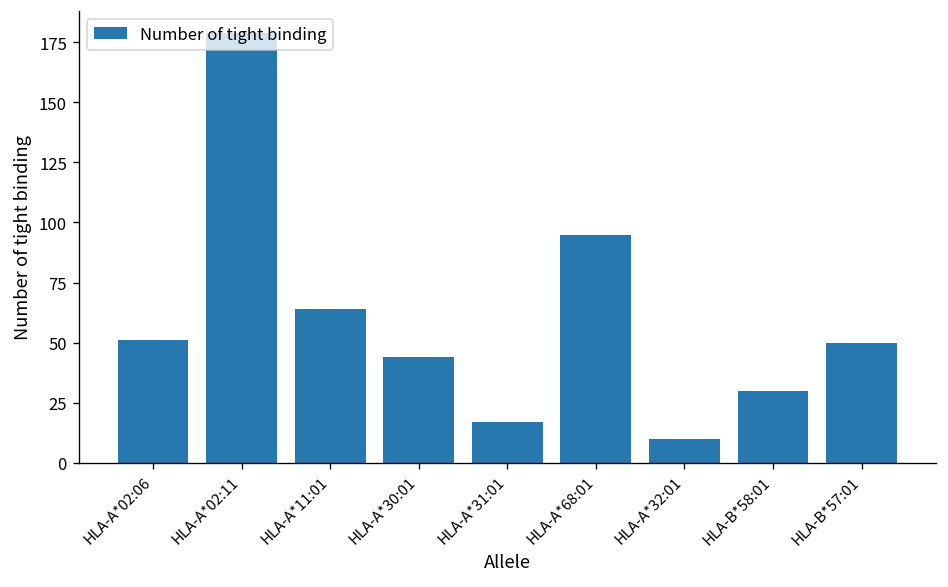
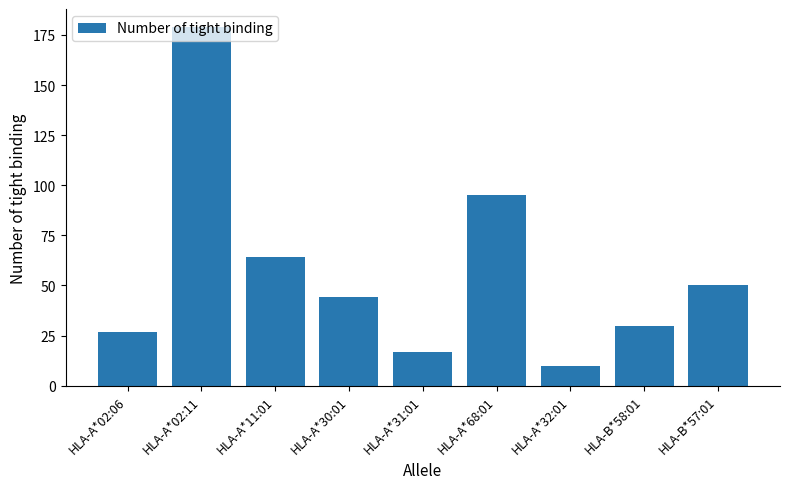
HLA-A*02:06: 51 -> 27
